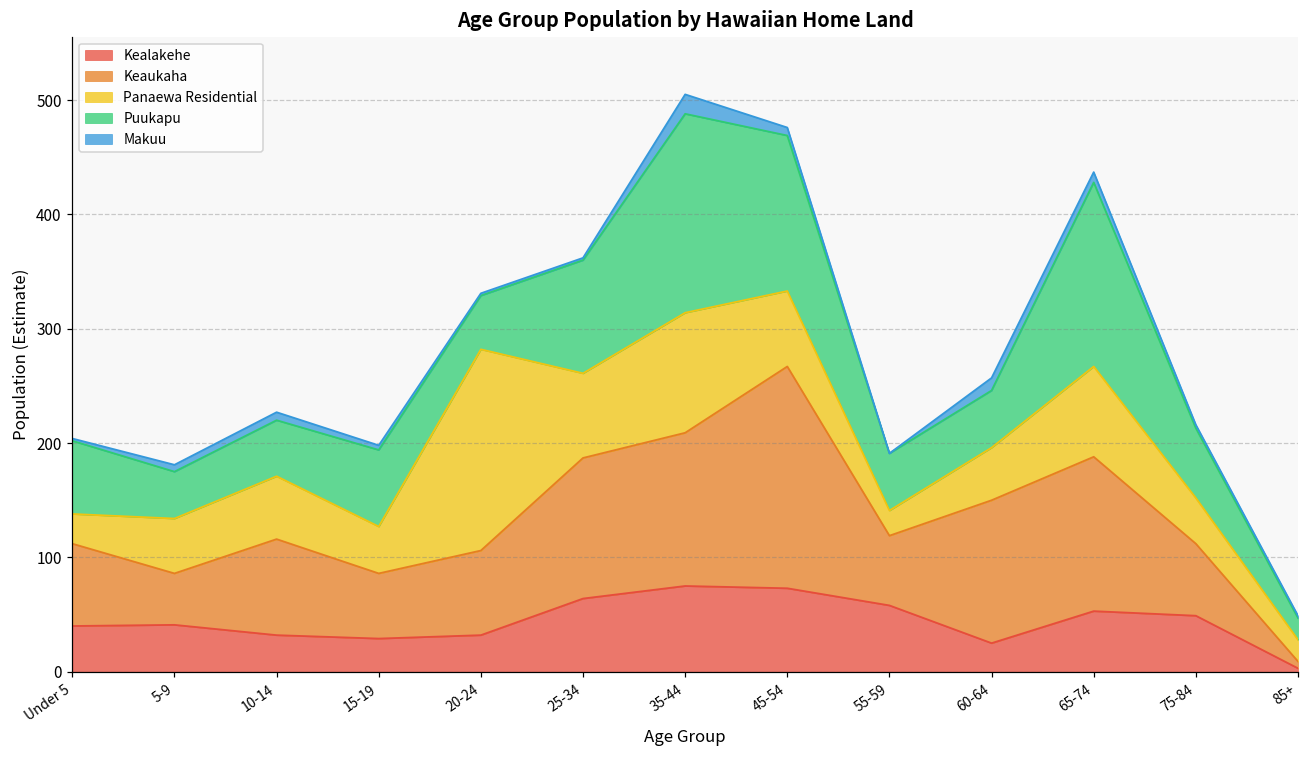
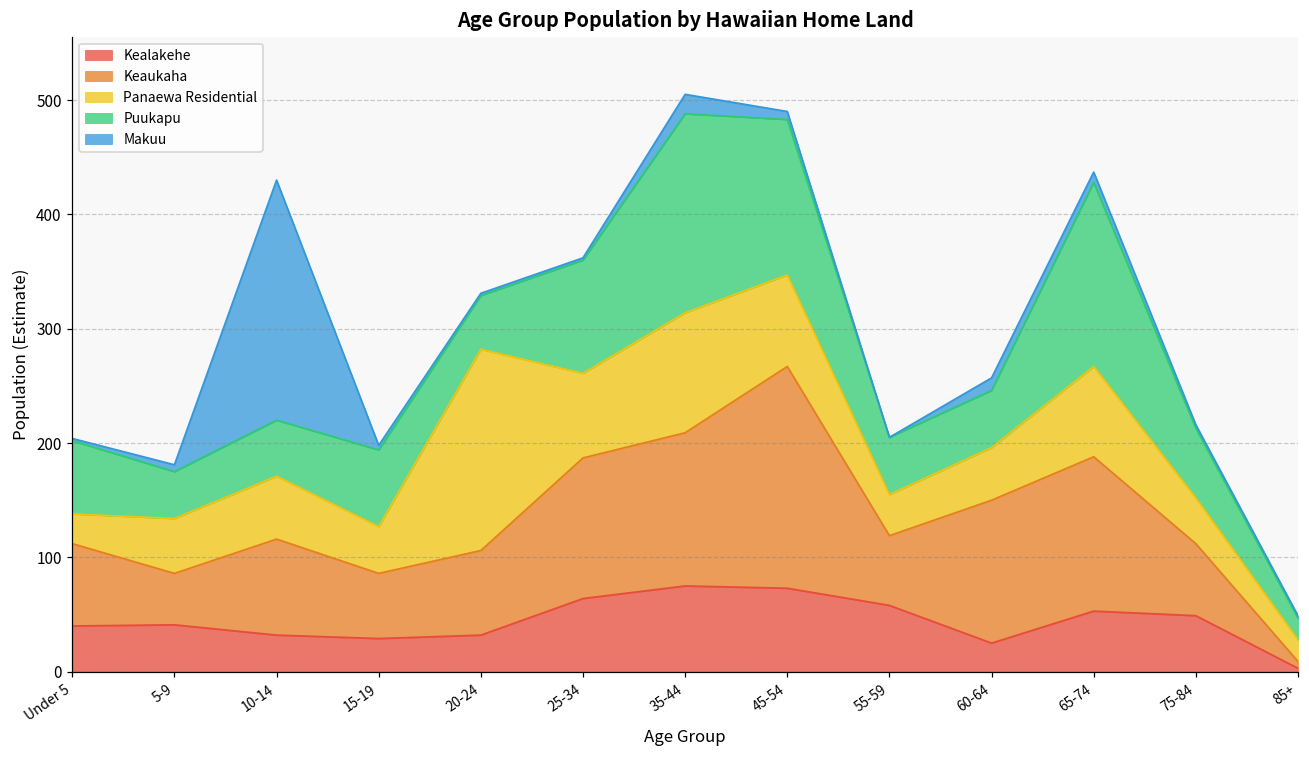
Makuu, 10-14: 7 -> 210
Panaewa Residential, 45-54: 66 -> 80
Panaewa Residential, 55-59: 22 -> 36
